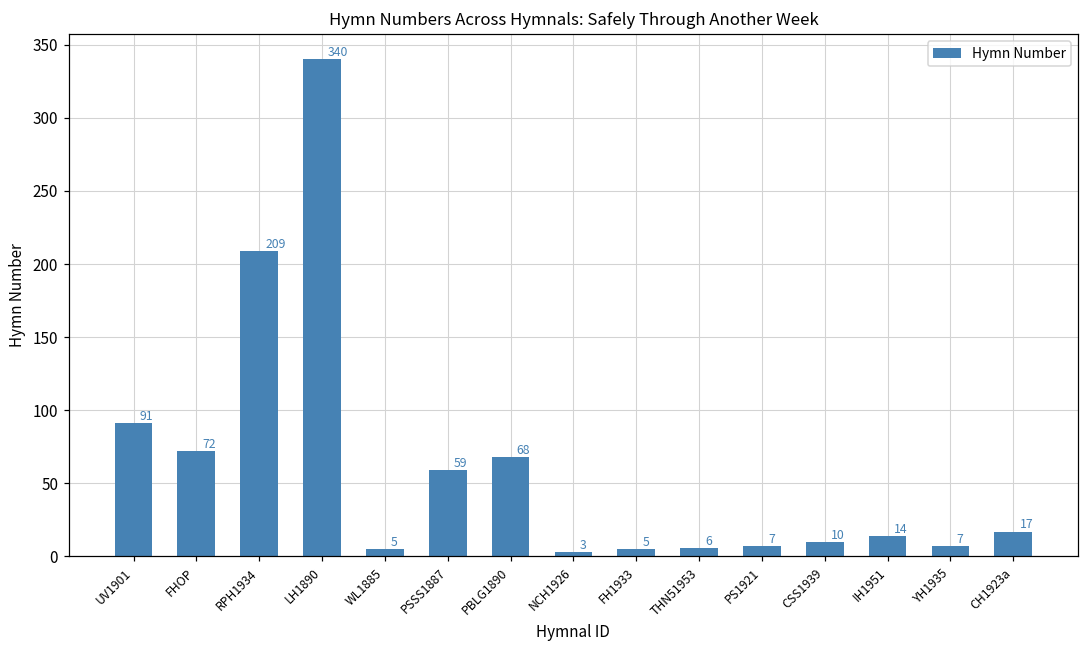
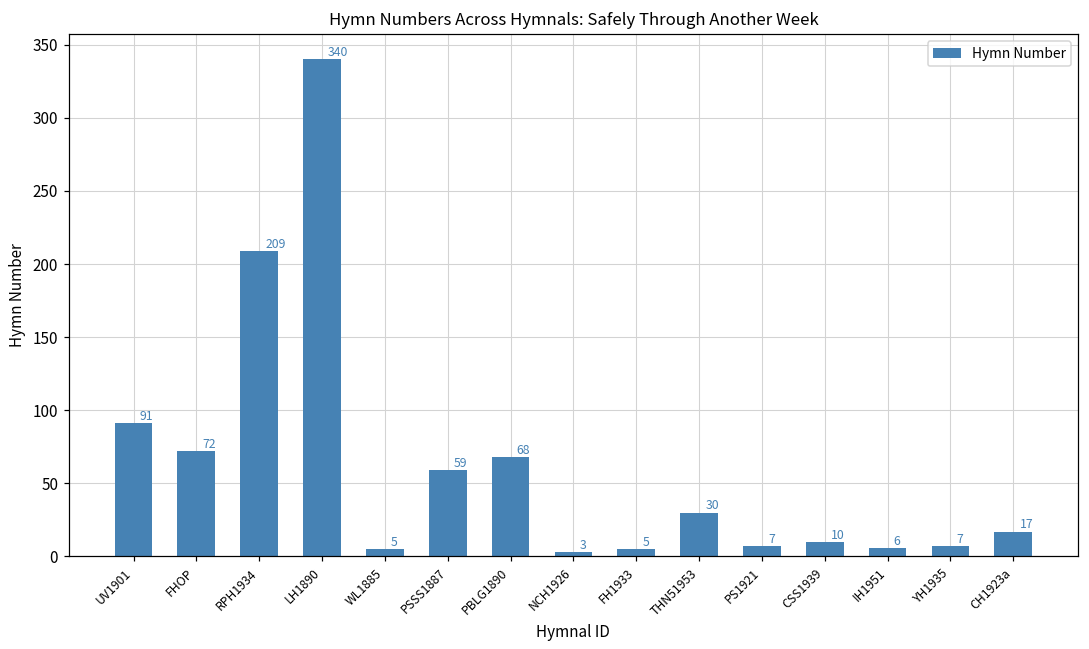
THN51953: 6 -> 30
IH1951: 14 -> 6
